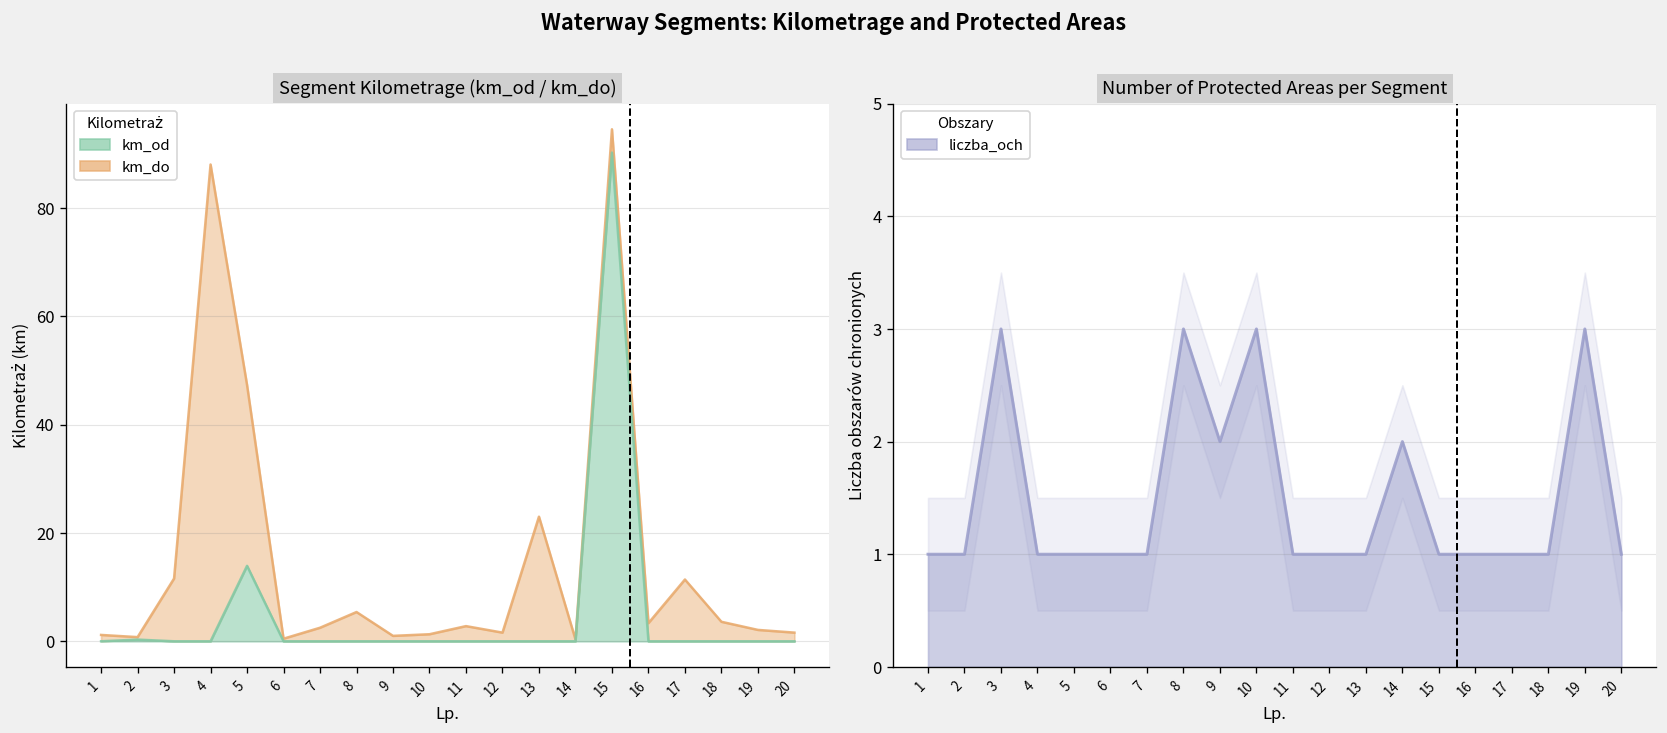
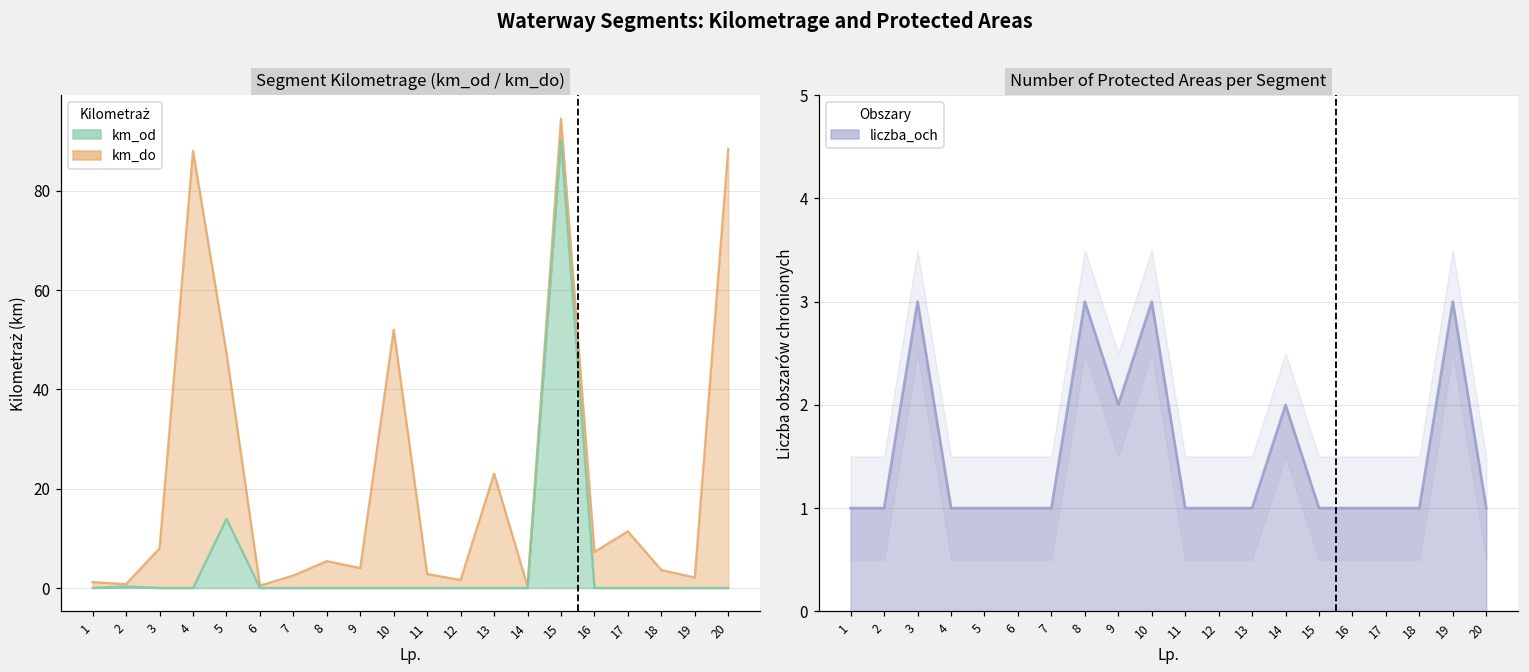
Segment Kilometrage (km_od / km_do), km_do, 3: 12 -> 8
Segment Kilometrage (km_od / km_do), km_do, 9: 1 -> 4
Segment Kilometrage (km_od / km_do), km_do, 10: 1 -> 52
Segment Kilometrage (km_od / km_do), km_do, 16: 3 -> 7
Segment Kilometrage (km_od / km_do), km_do, 20: 2 -> 88
